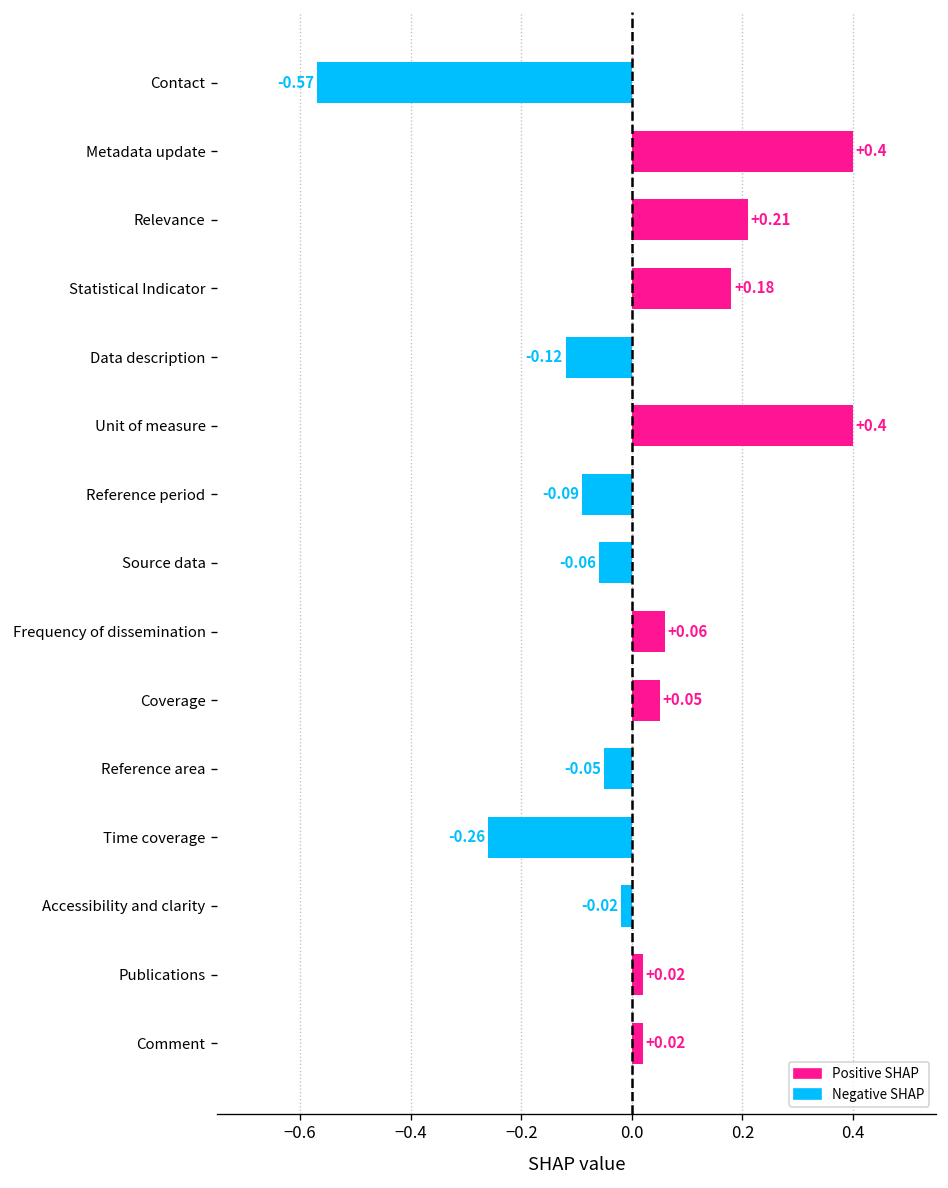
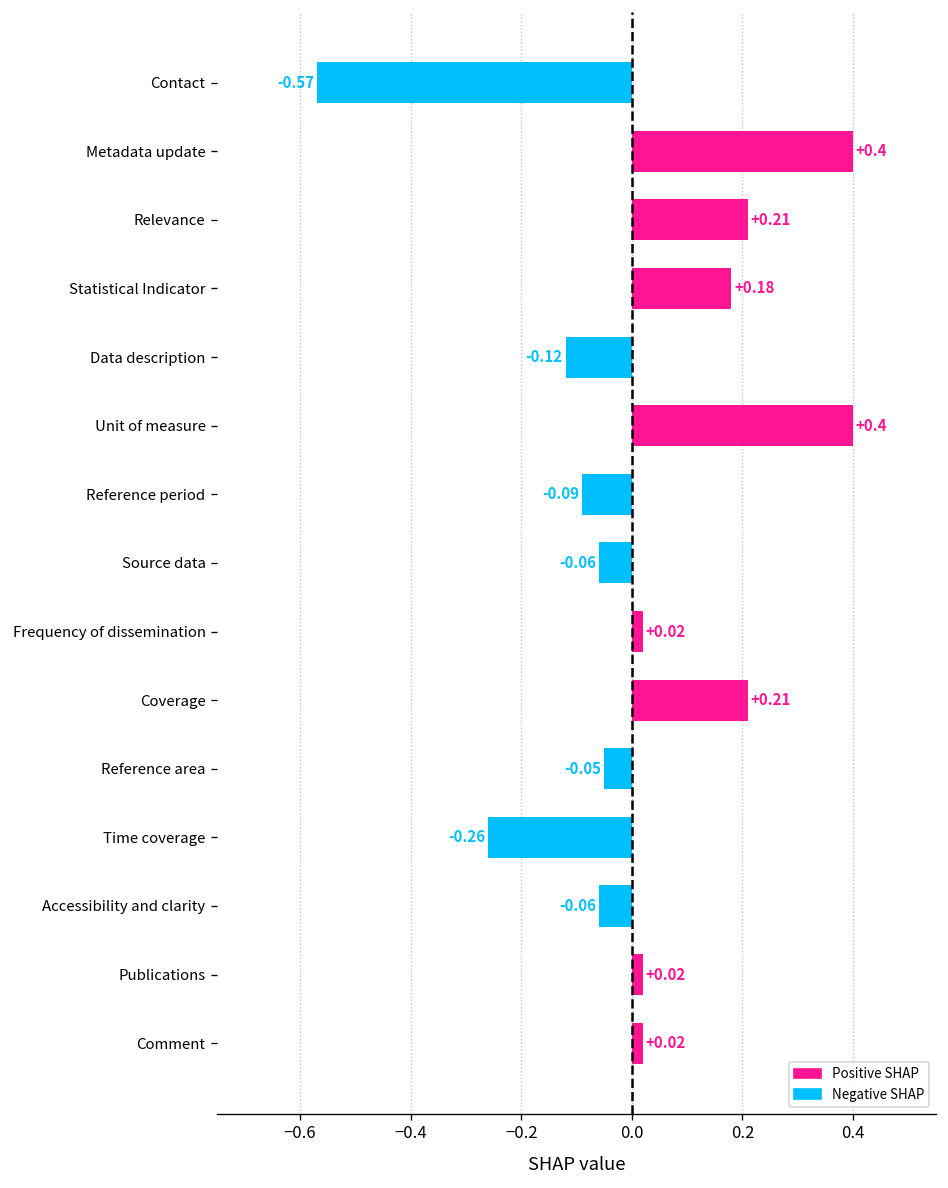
Frequency of dissemination: +0.06 -> +0.02
Coverage: +0.05 -> +0.21
Accessibility and clarity: -0.02 -> -0.06
